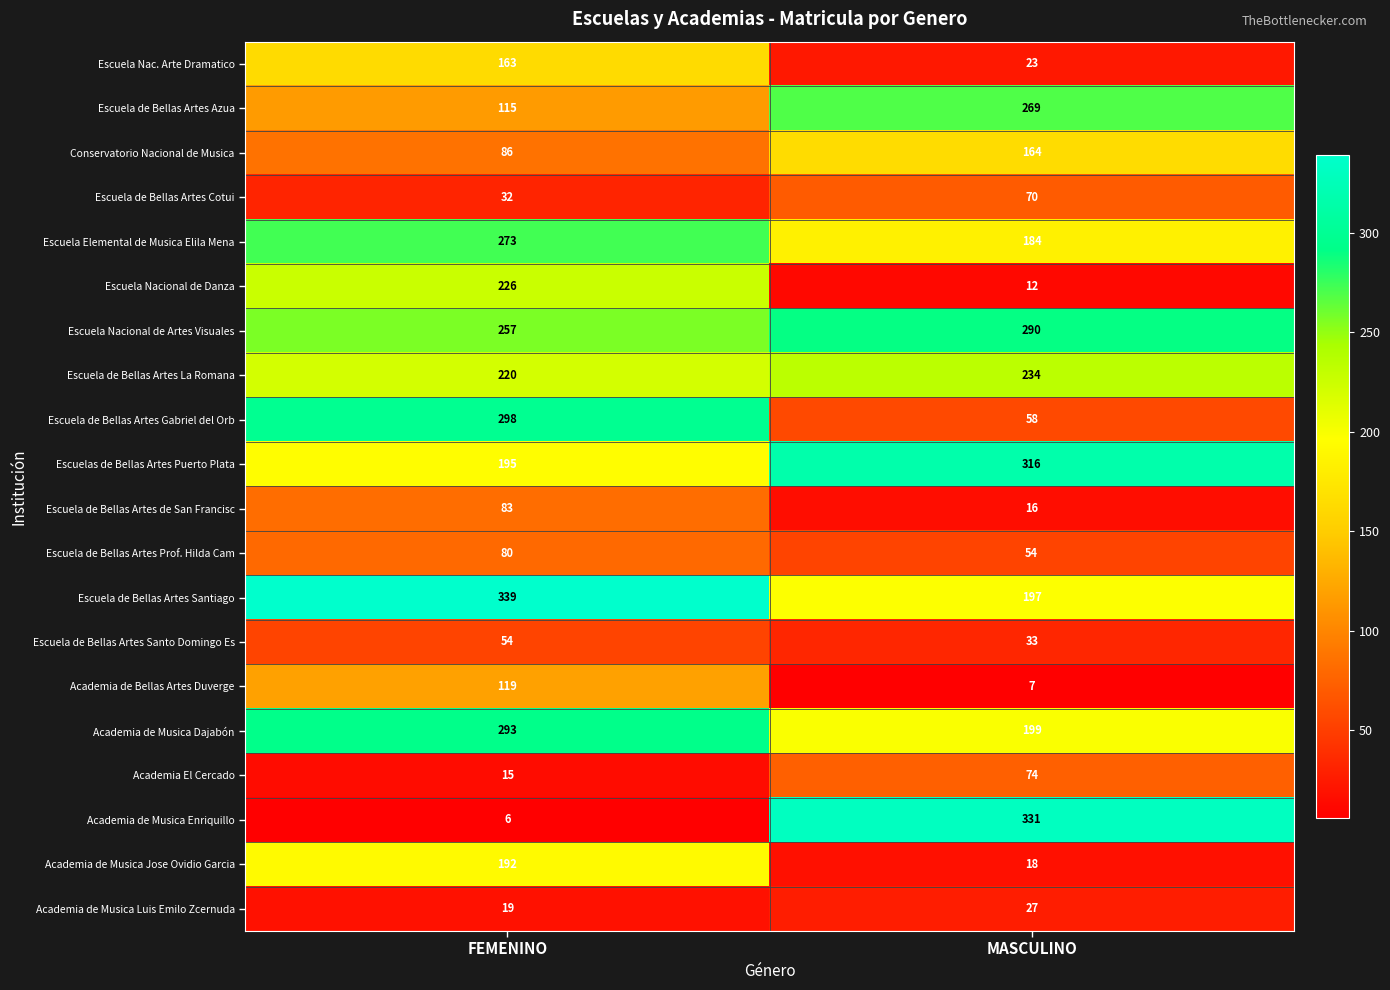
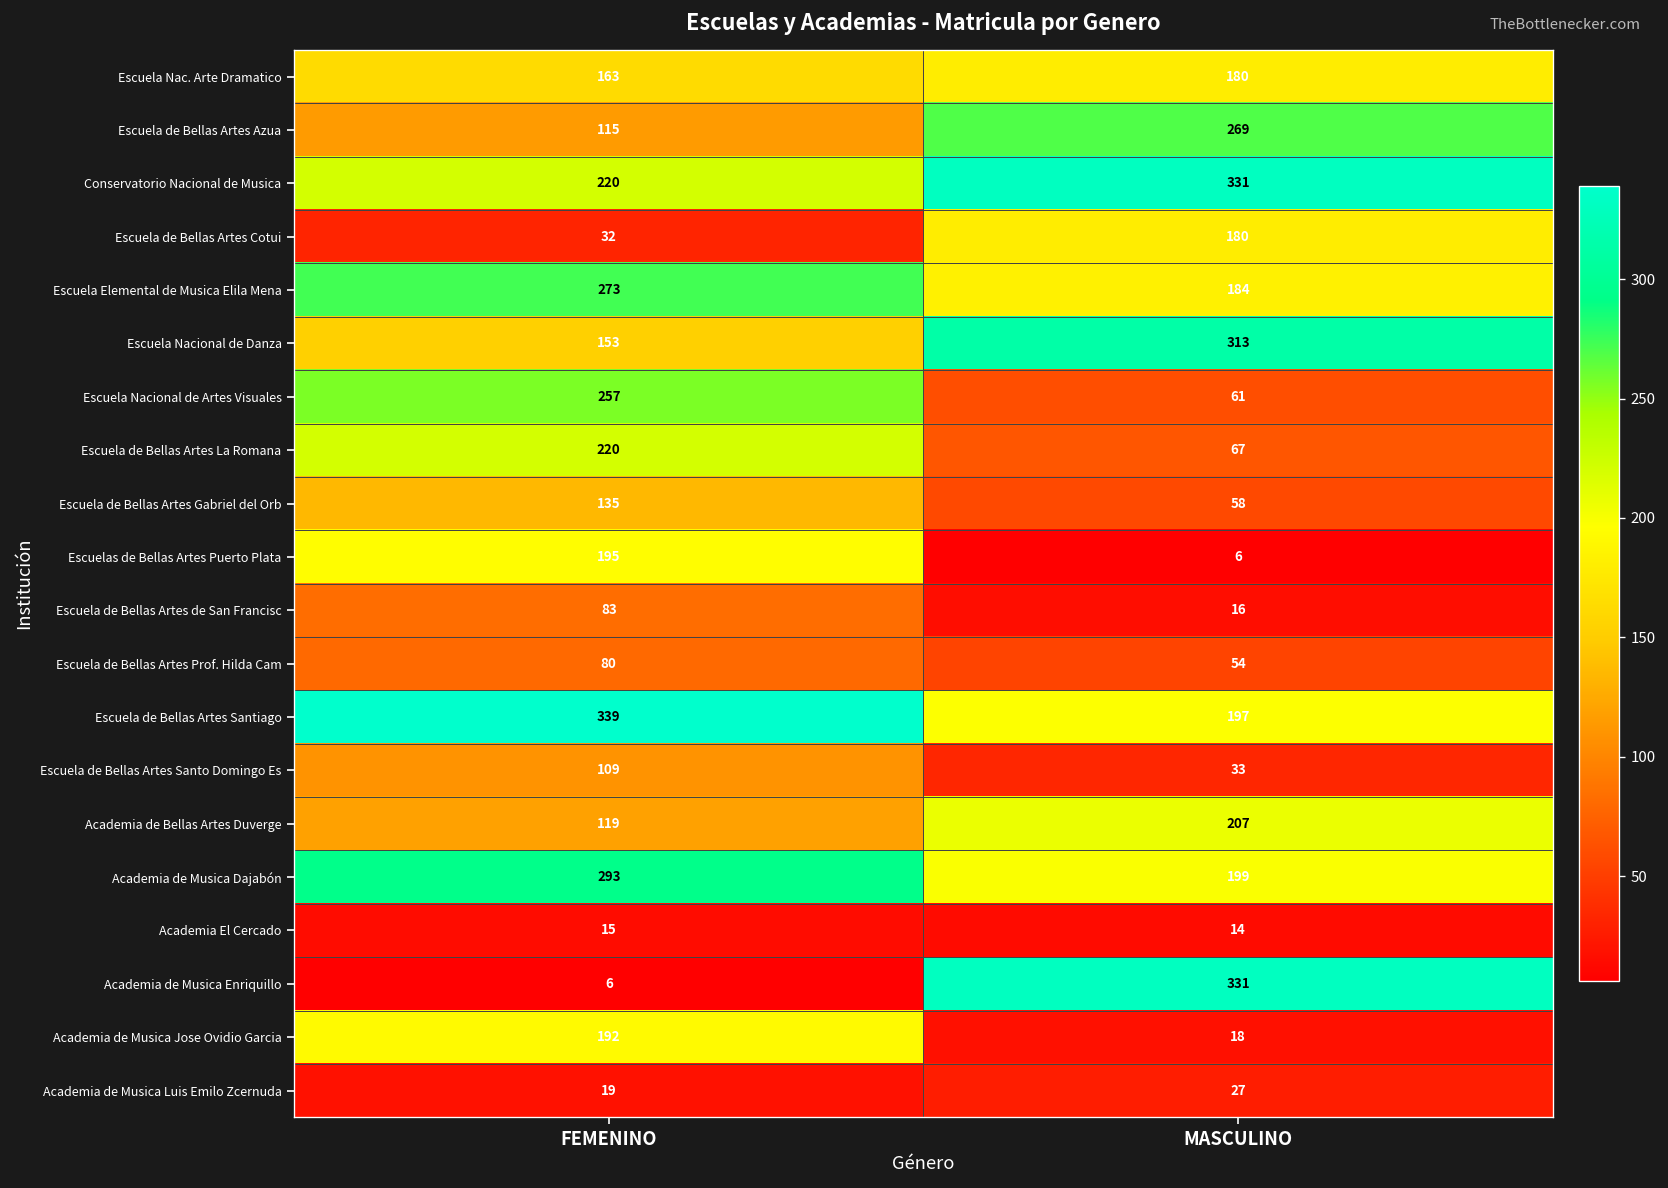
Escuela Nac. Arte Dramatico, MASCULINO: 23 -> 180
Conservatorio Nacional de Musica, FEMENINO: 86 -> 220
Conservatorio Nacional de Musica, MASCULINO: 164 -> 331
Escuela de Bellas Artes Cotui, MASCULINO: 70 -> 180
Escuela Nacional de Danza, FEMENINO: 226 -> 153
Escuela Nacional de Danza, MASCULINO: 12 -> 313
Escuela Nacional de Artes Visuales, MASCULINO: 290 -> 61
Escuela de Bellas Artes La Romana, MASCULINO: 234 -> 67
Escuela de Bellas Artes Gabriel del Orb, FEMENINO: 298 -> 135
Escuelas de Bellas Artes Puerto Plata, MASCULINO: 316 -> 6
Escuela de Bellas Artes Santo Domingo Es, FEMENINO: 54 -> 109
Academia de Bellas Artes Duverge, MASCULINO: 7 -> 207
Academia El Cercado, MASCULINO: 74 -> 14
